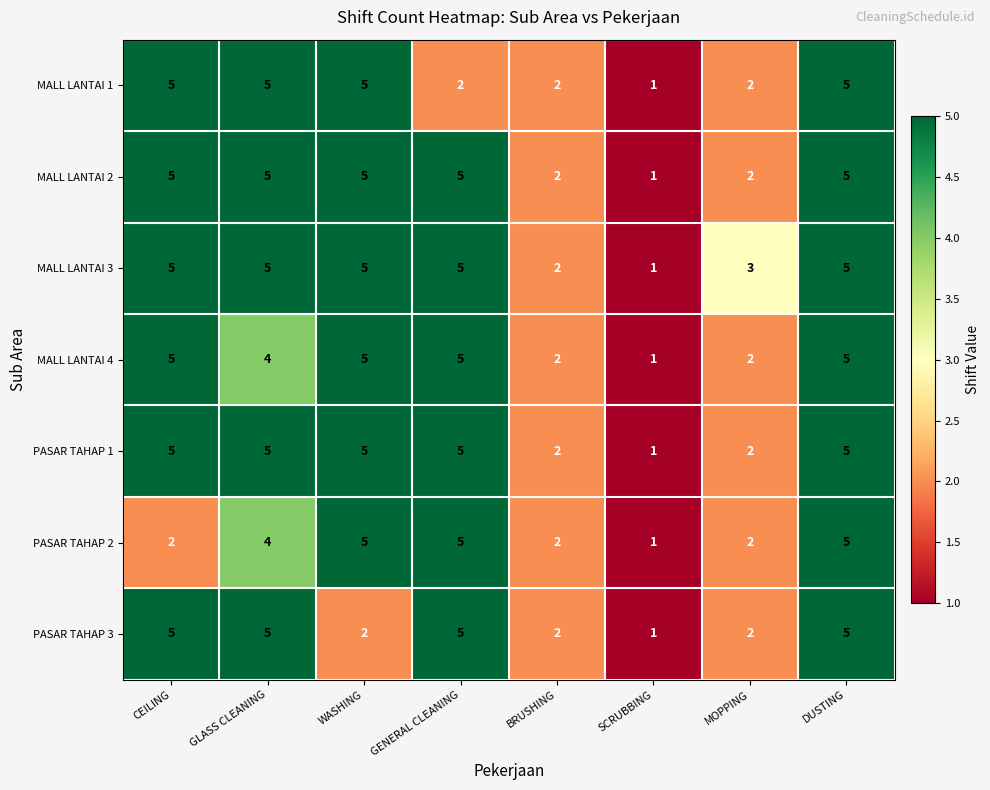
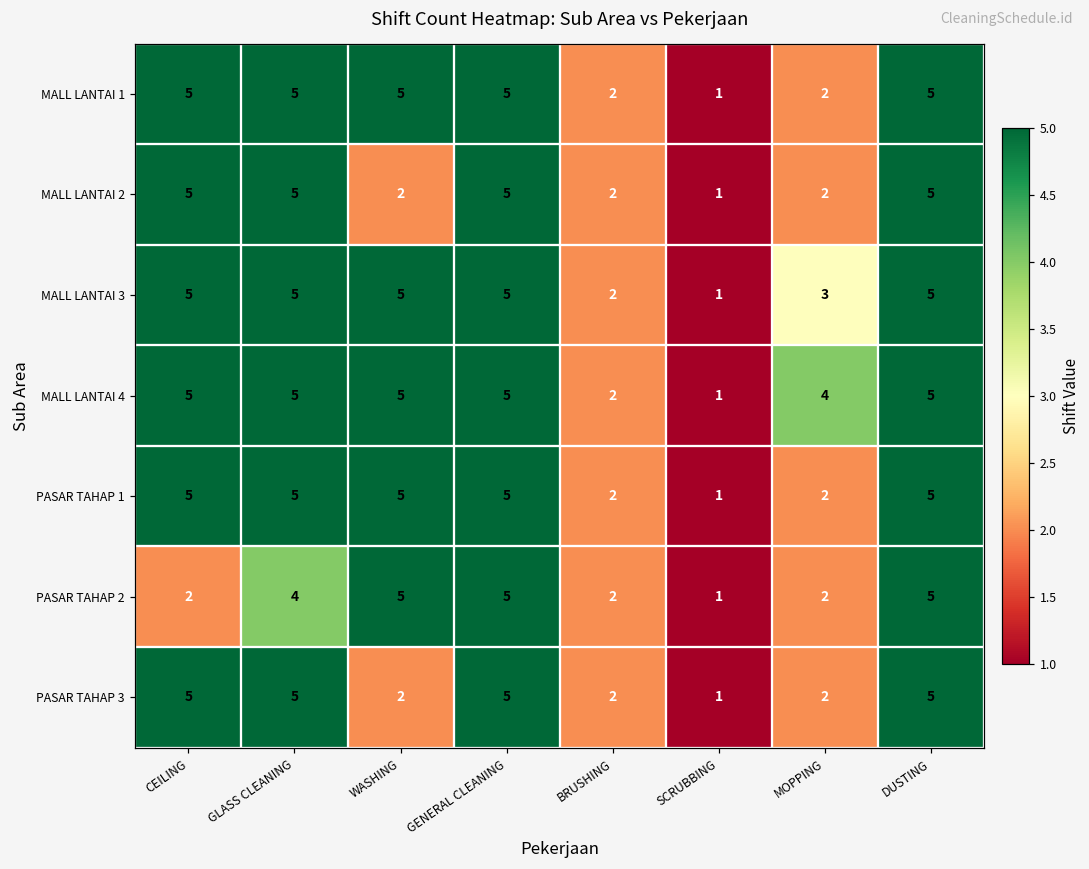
MALL LANTAI 1, GENERAL CLEANING: 2 -> 5
MALL LANTAI 2, WASHING: 5 -> 2
MALL LANTAI 4, GLASS CLEANING: 4 -> 5
MALL LANTAI 4, MOPPING: 2 -> 4
